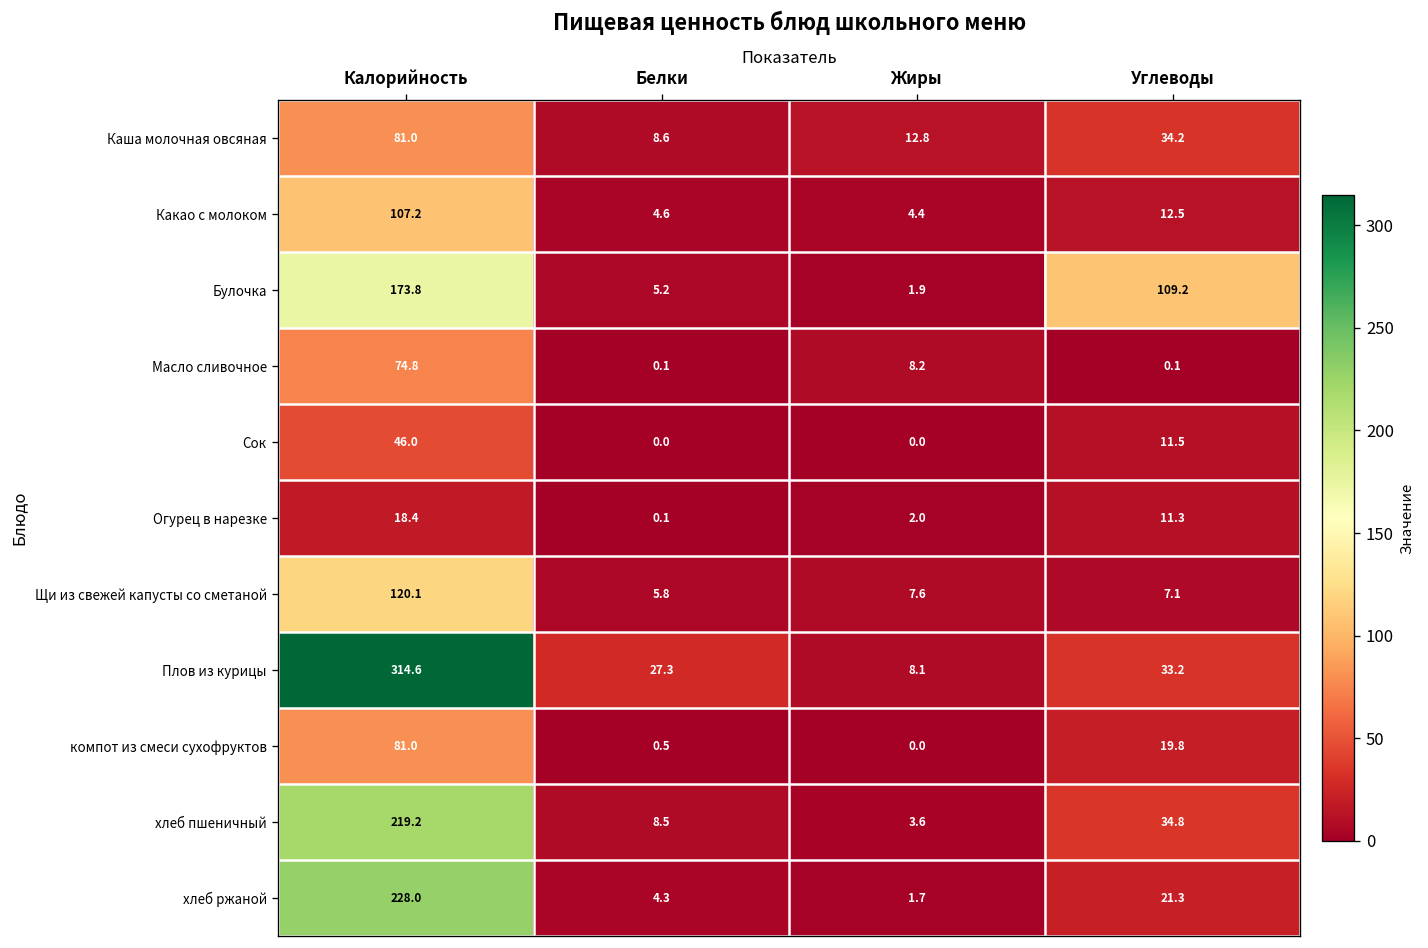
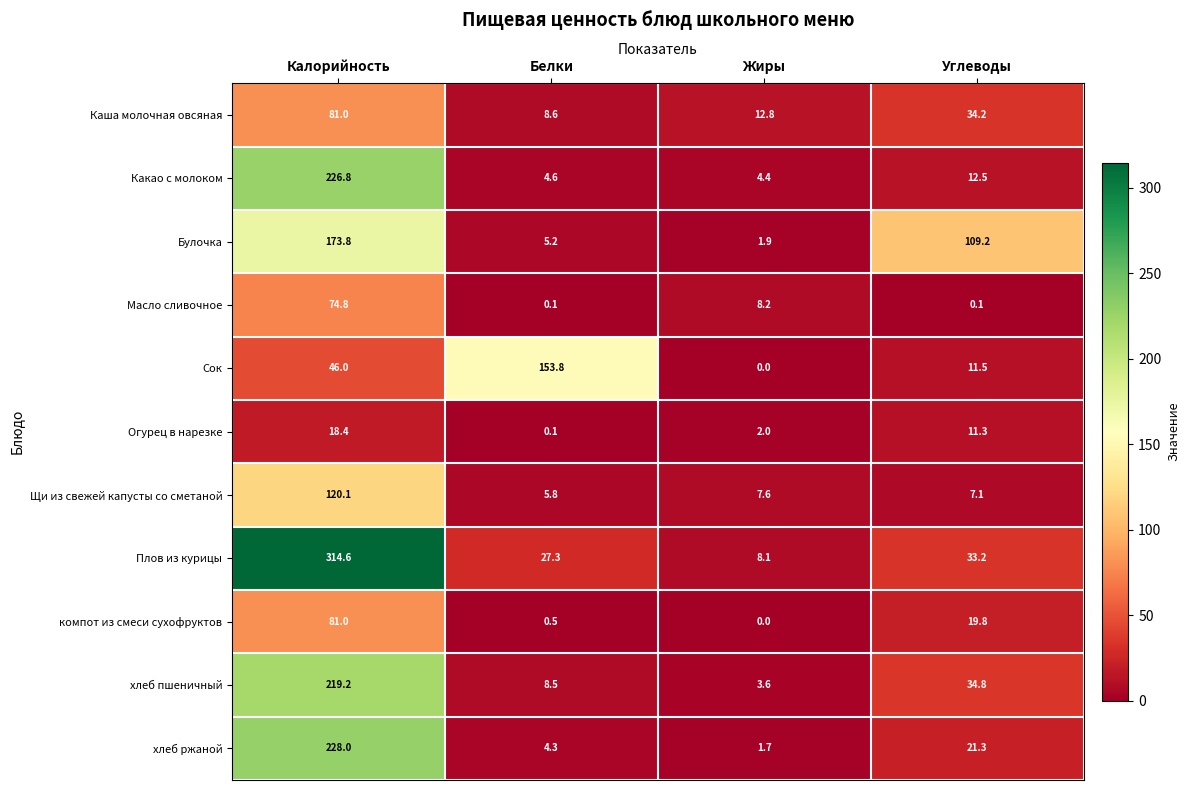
Какао с молоком, Калорийность: 107.2 -> 226.8
Сок, Белки: 0.0 -> 153.8
